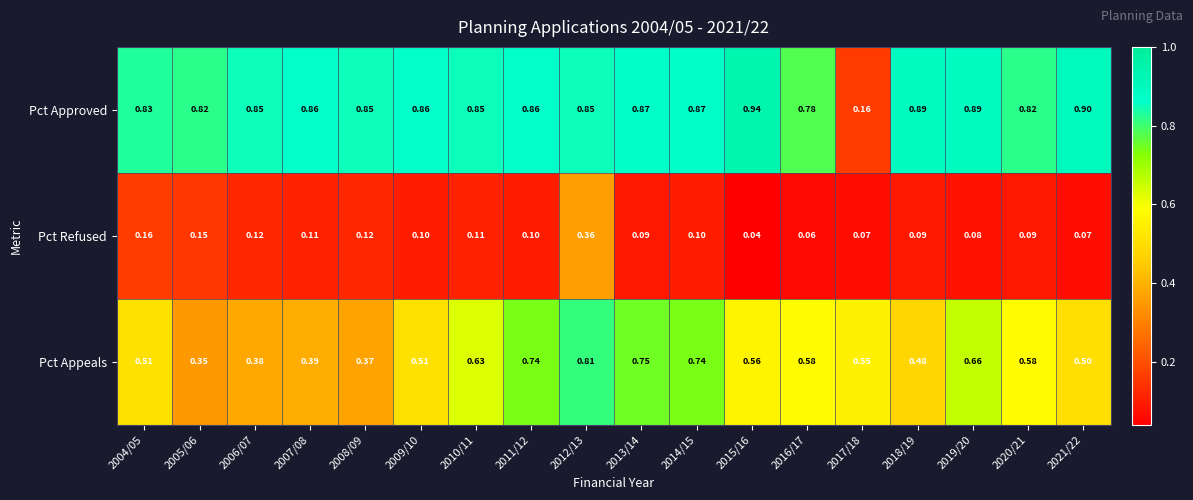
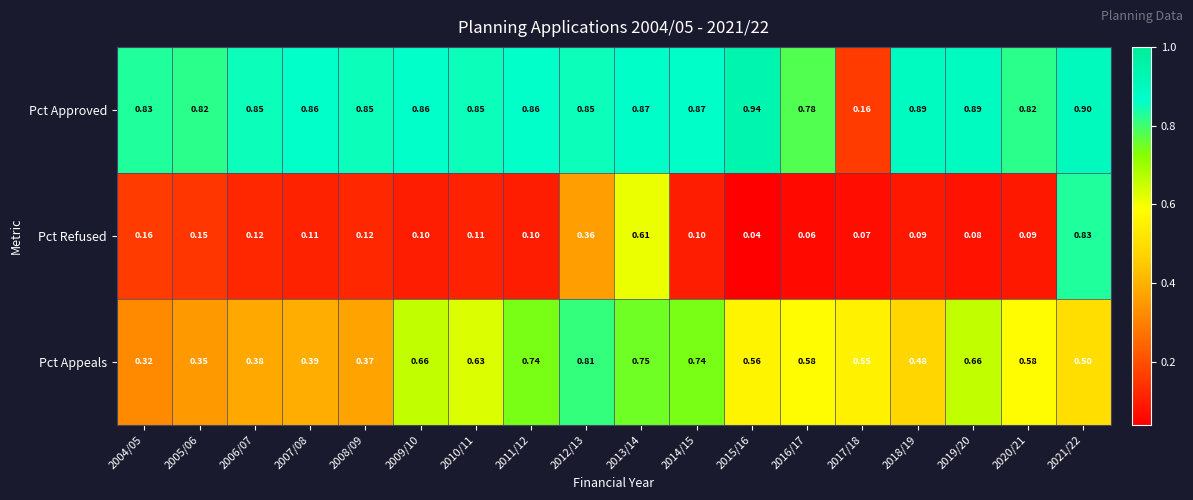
Pct Refused, 2013/14: 0.09 -> 0.61
Pct Refused, 2021/22: 0.07 -> 0.83
Pct Appeals, 2004/05: 0.51 -> 0.32
Pct Appeals, 2009/10: 0.51 -> 0.66
